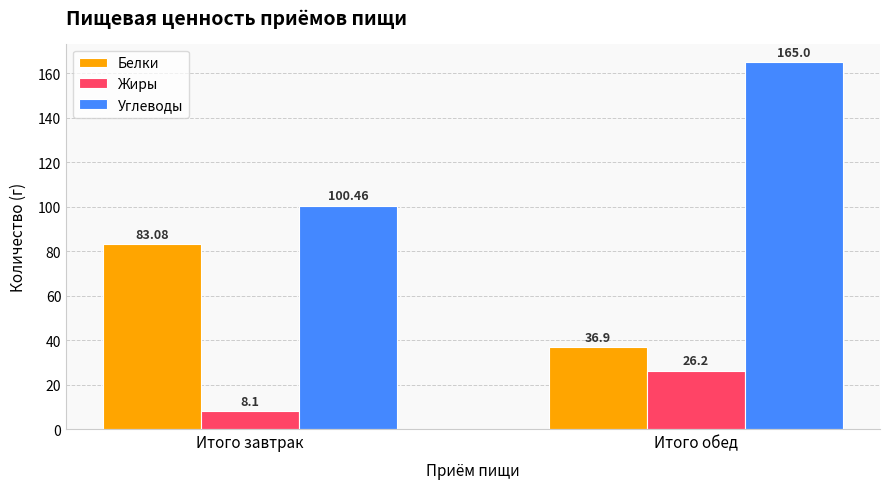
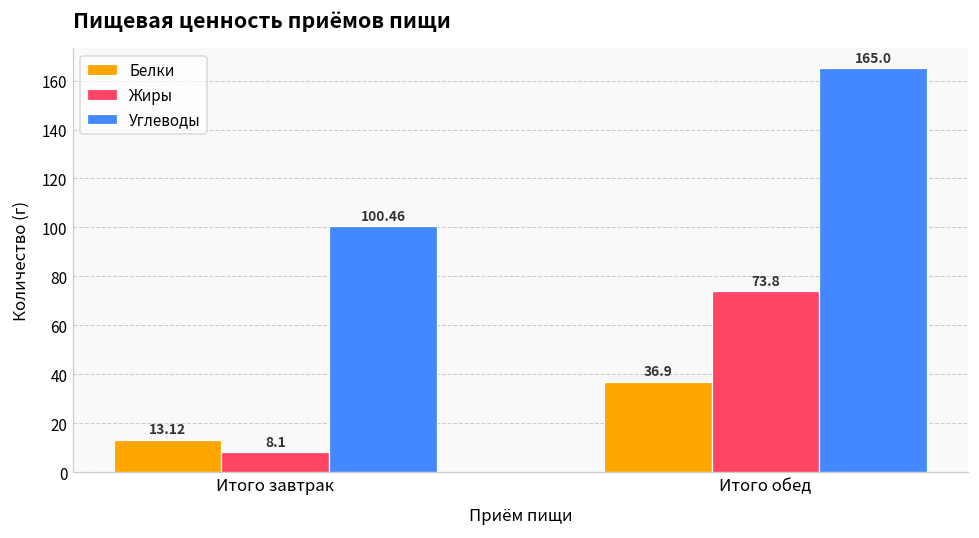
Белки, Итого завтрак: 83.08 -> 13.12
Жиры, Итого обед: 26.2 -> 73.8
